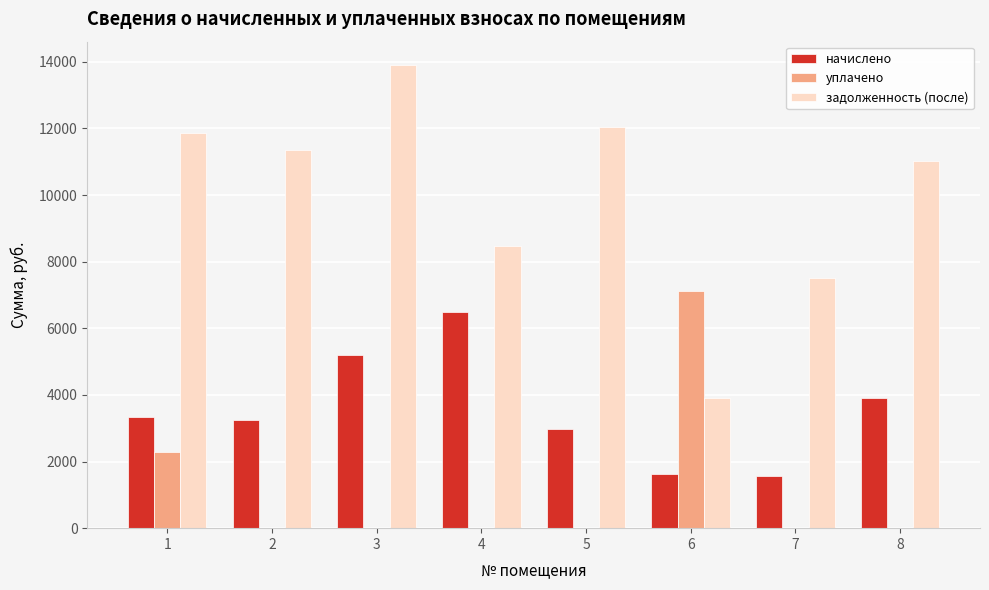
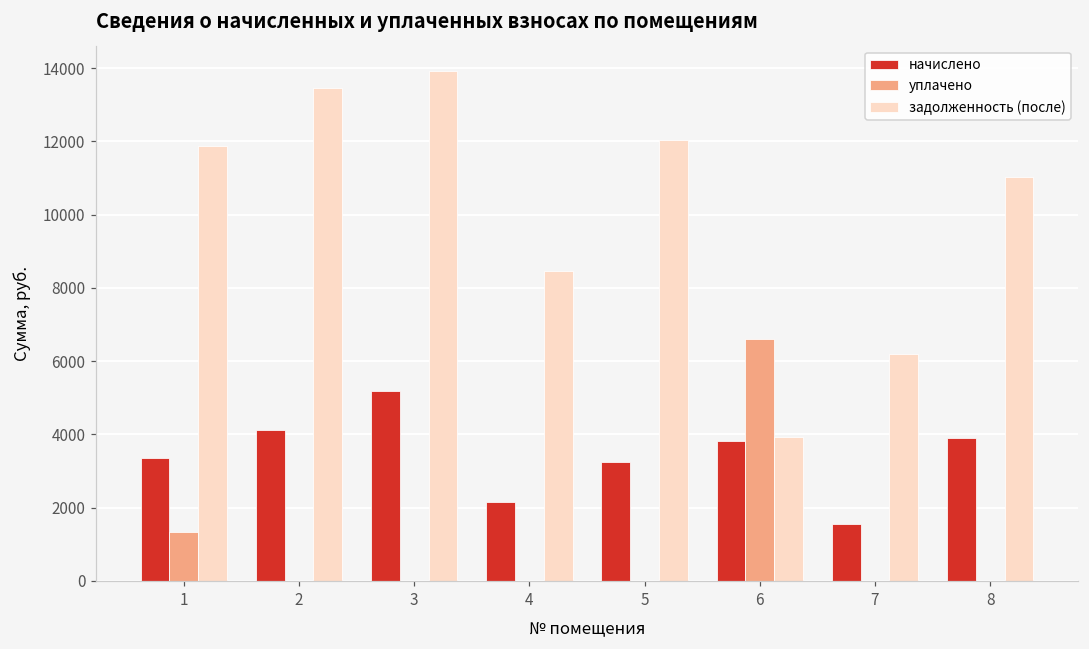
уплачено, 1: 2300 -> 1300
начислено, 2: 3200 -> 4100
задолженность (после), 2: 11300 -> 13500
начислено, 4: 6500 -> 2200
начислено, 5: 3000 -> 3200
начислено, 6: 1600 -> 3800
уплачено, 6: 7100 -> 6600
задолженность (после), 7: 7500 -> 6200
